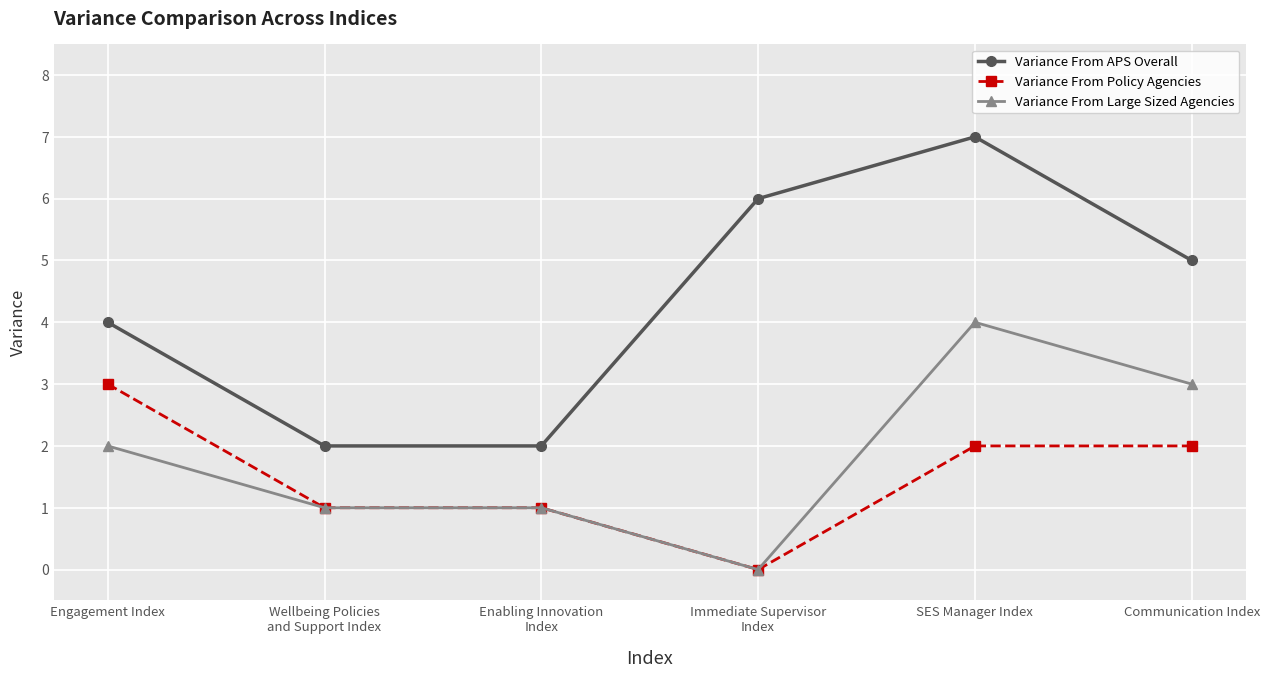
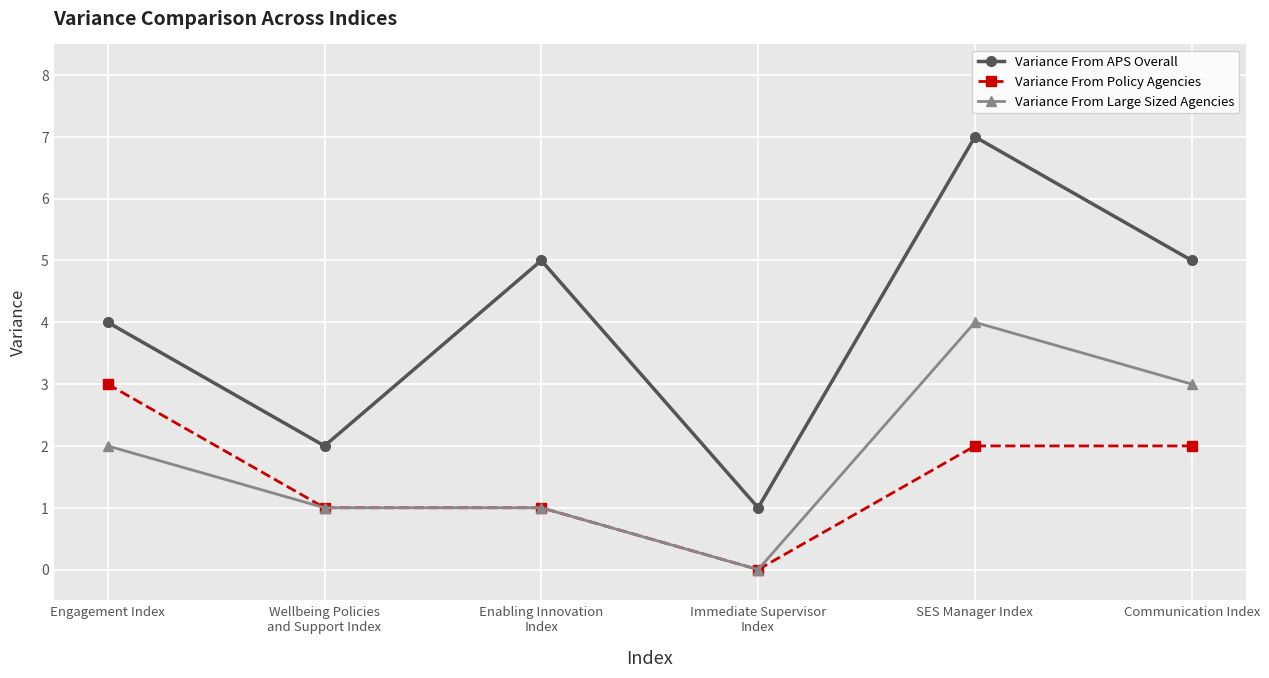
Variance From APS Overall, Enabling Innovation Index: 2 -> 5
Variance From APS Overall, Immediate Supervisor Index: 6 -> 1
